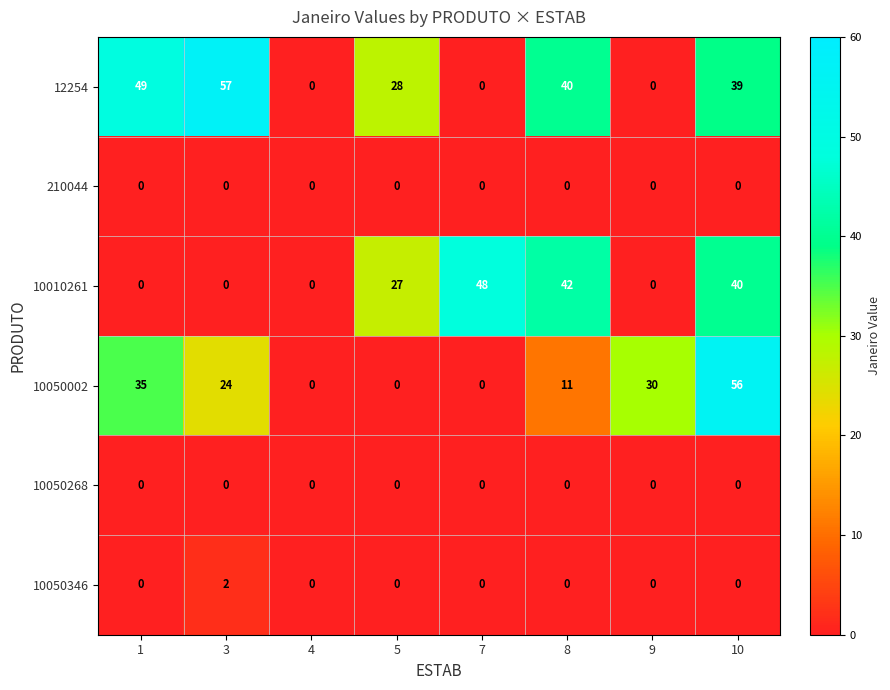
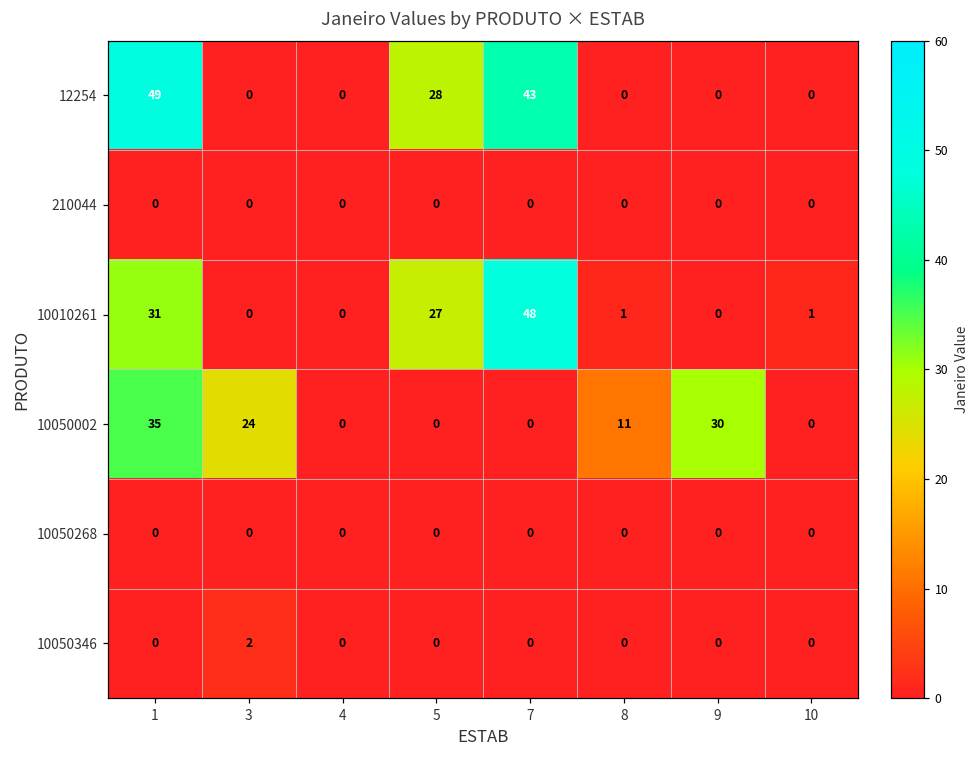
12254, 3: 57 -> 0
12254, 7: 0 -> 43
12254, 8: 40 -> 0
12254, 10: 39 -> 0
10010261, 1: 0 -> 31
10010261, 8: 42 -> 1
10010261, 10: 40 -> 1
10050002, 10: 56 -> 0
